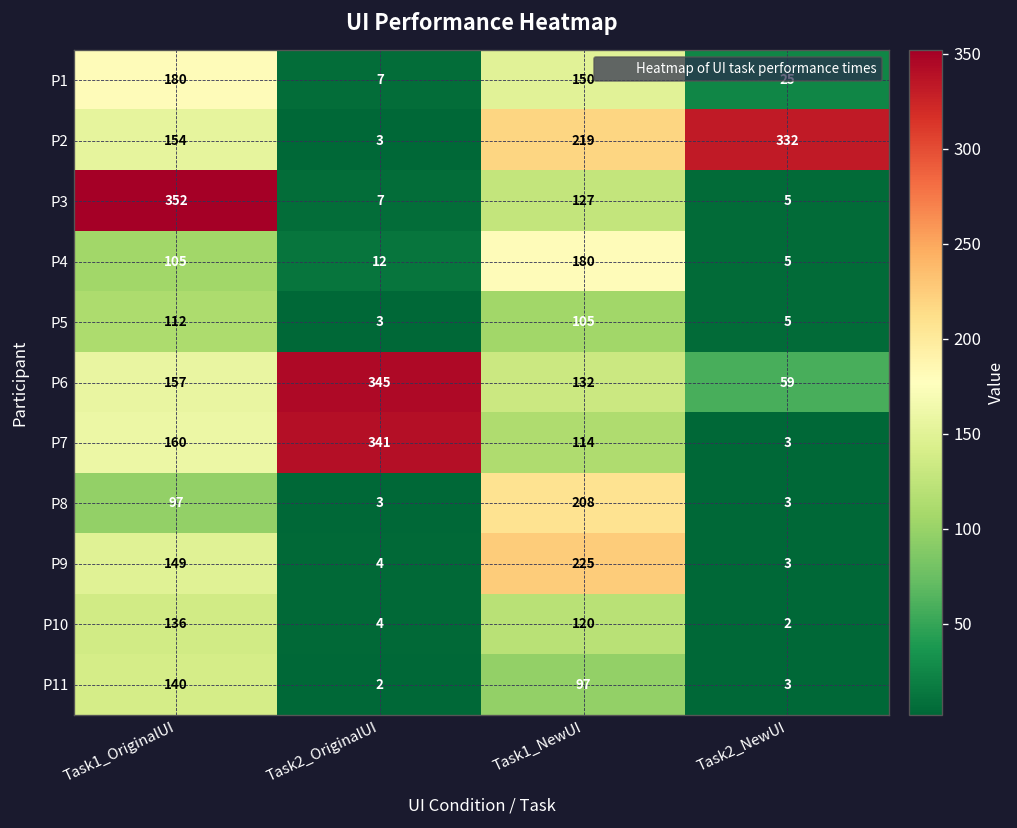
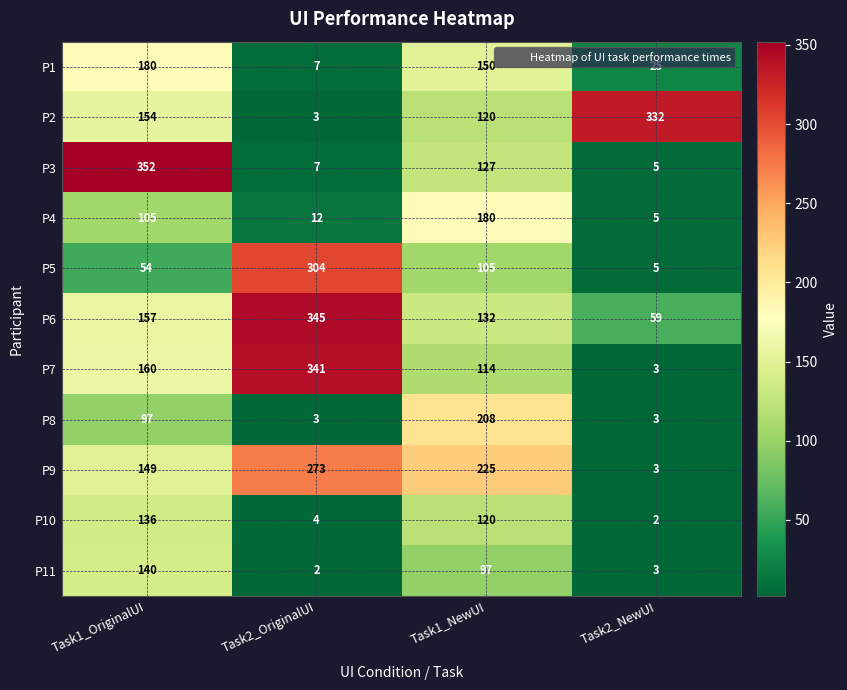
P2, Task1_NewUI: 219 -> 120
P5, Task1_OriginalUI: 112 -> 54
P5, Task2_OriginalUI: 3 -> 304
P9, Task2_OriginalUI: 4 -> 273
